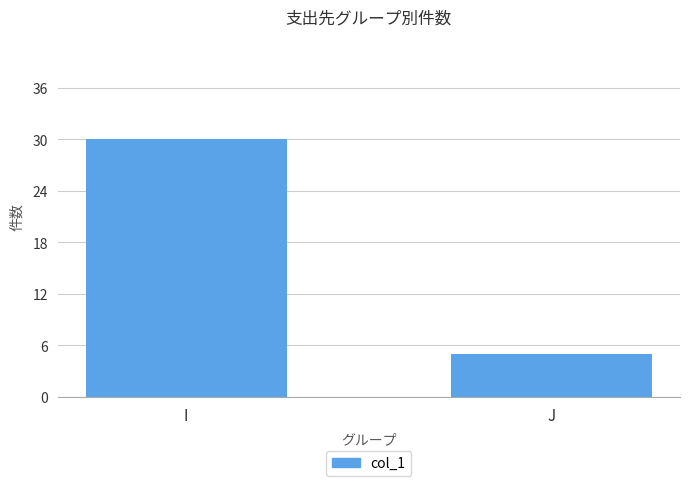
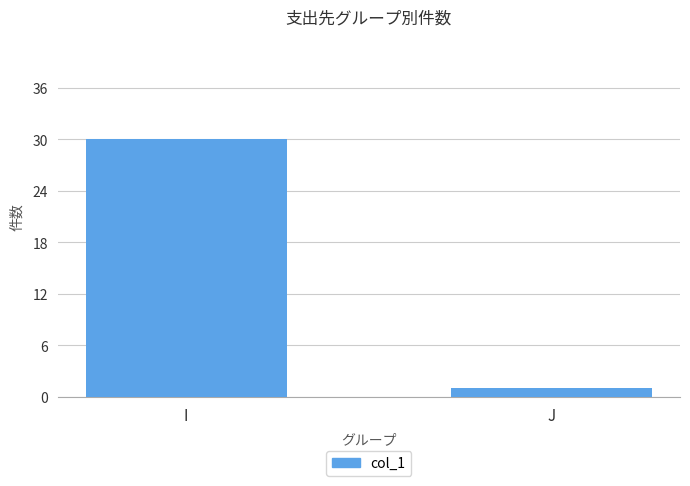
J: 5 -> 1
